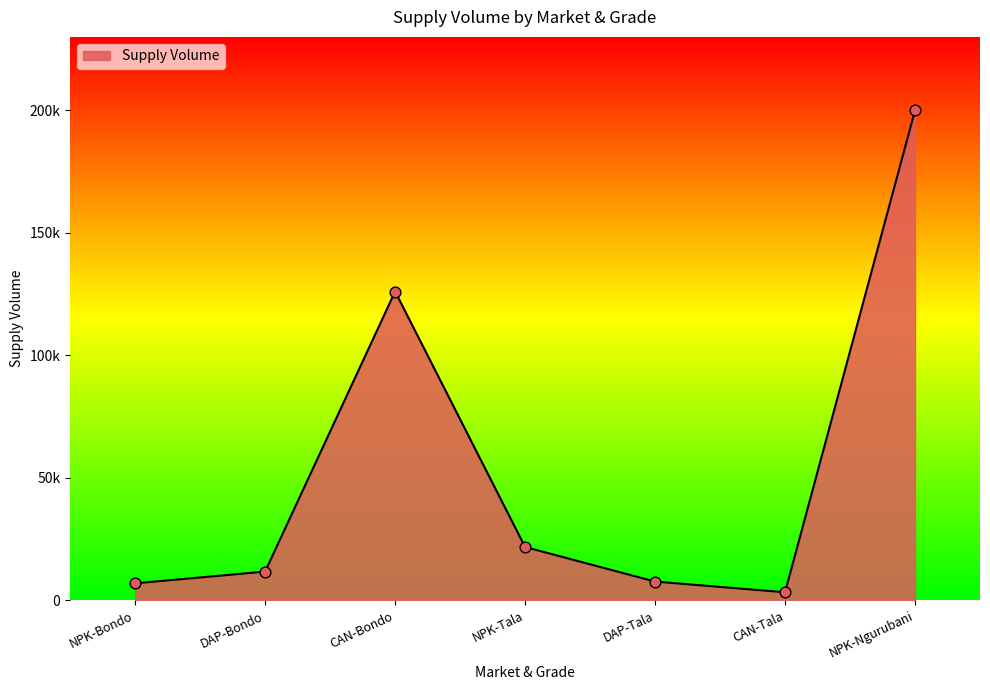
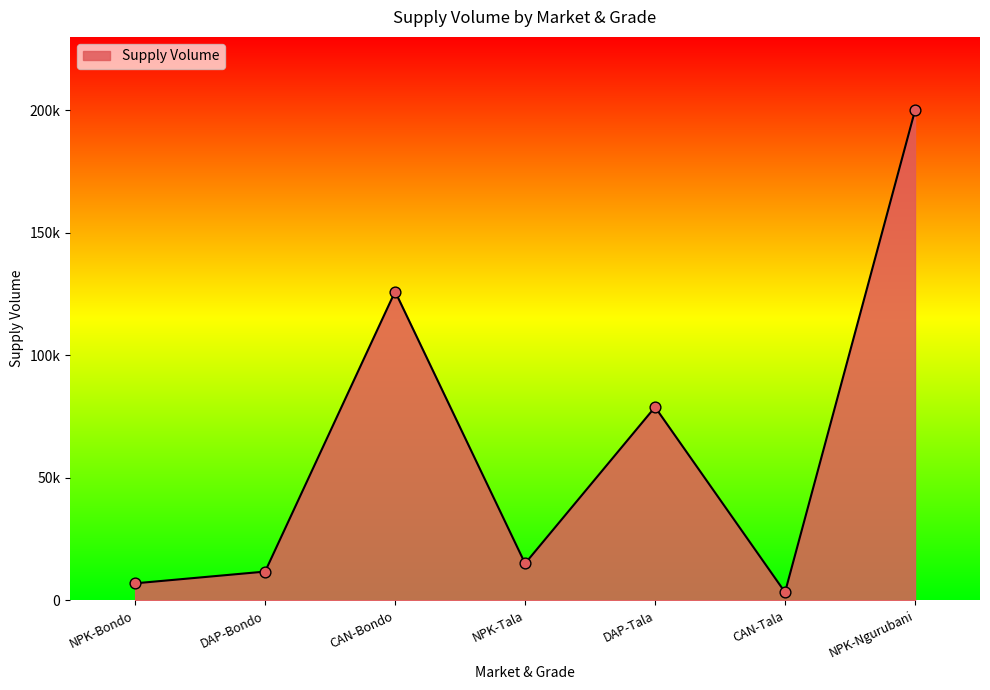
NPK-Tala: 22000 -> 15000
DAP-Tala: 8000 -> 79000
